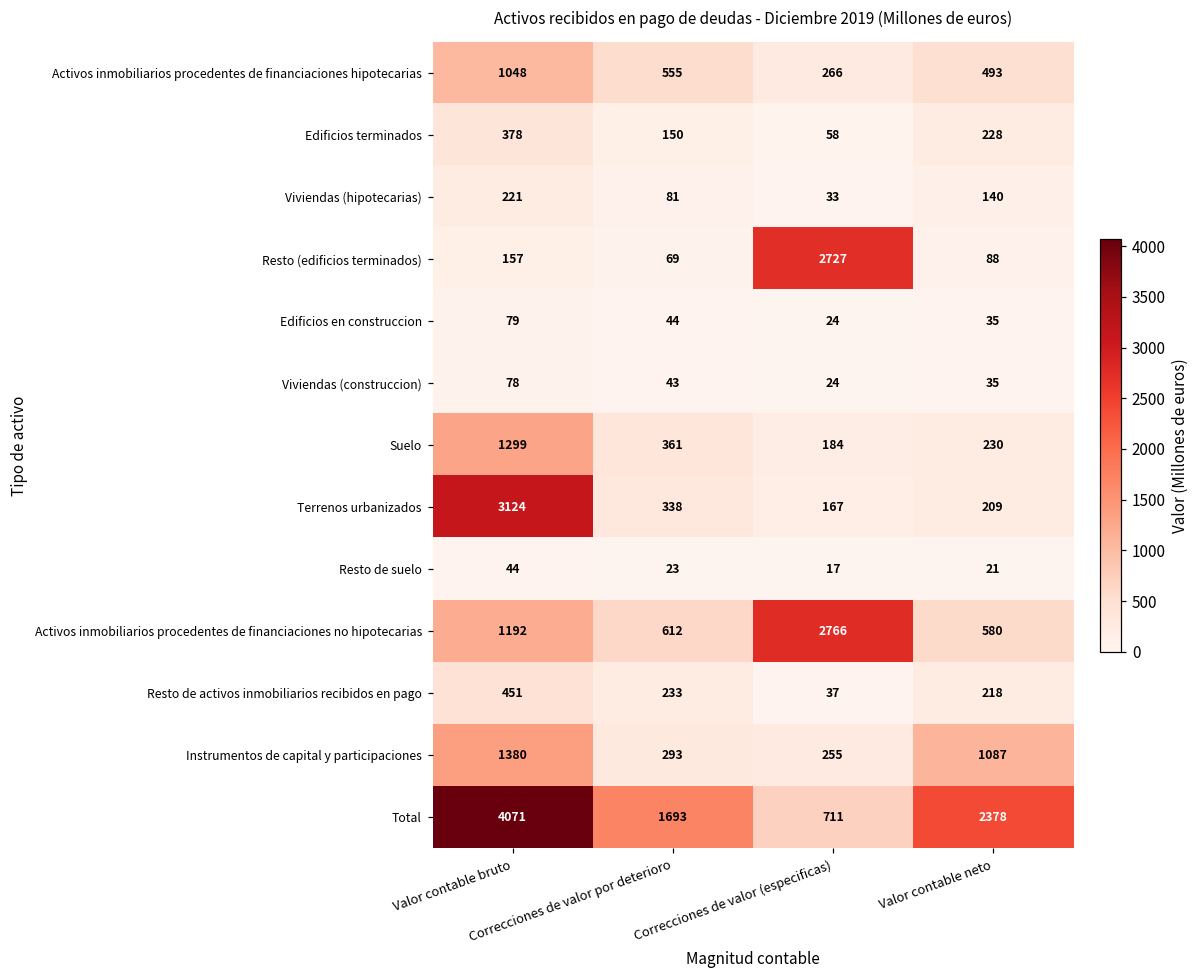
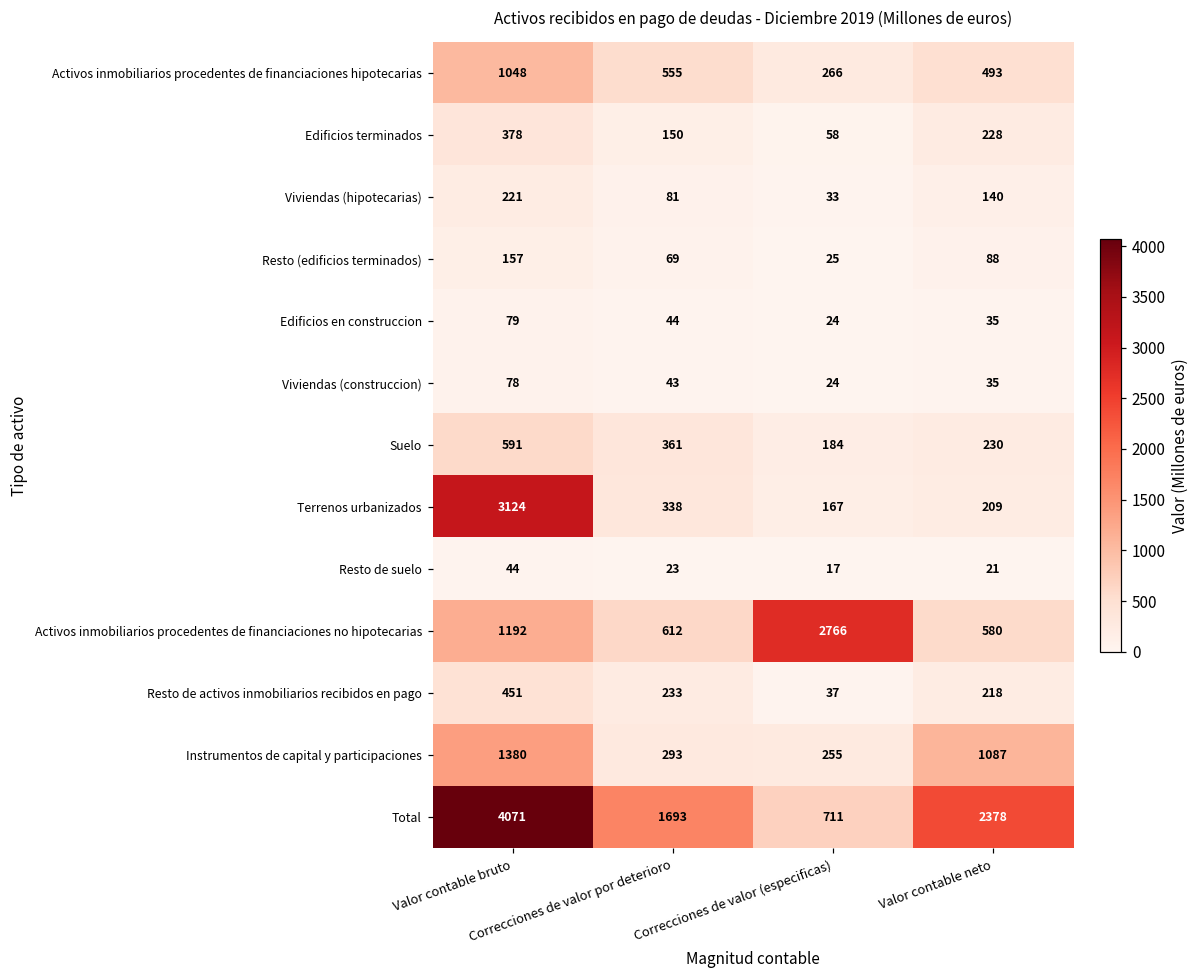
Resto (edificios terminados), Correcciones de valor (especificas): 2727 -> 25
Suelo, Valor contable bruto: 1299 -> 591
